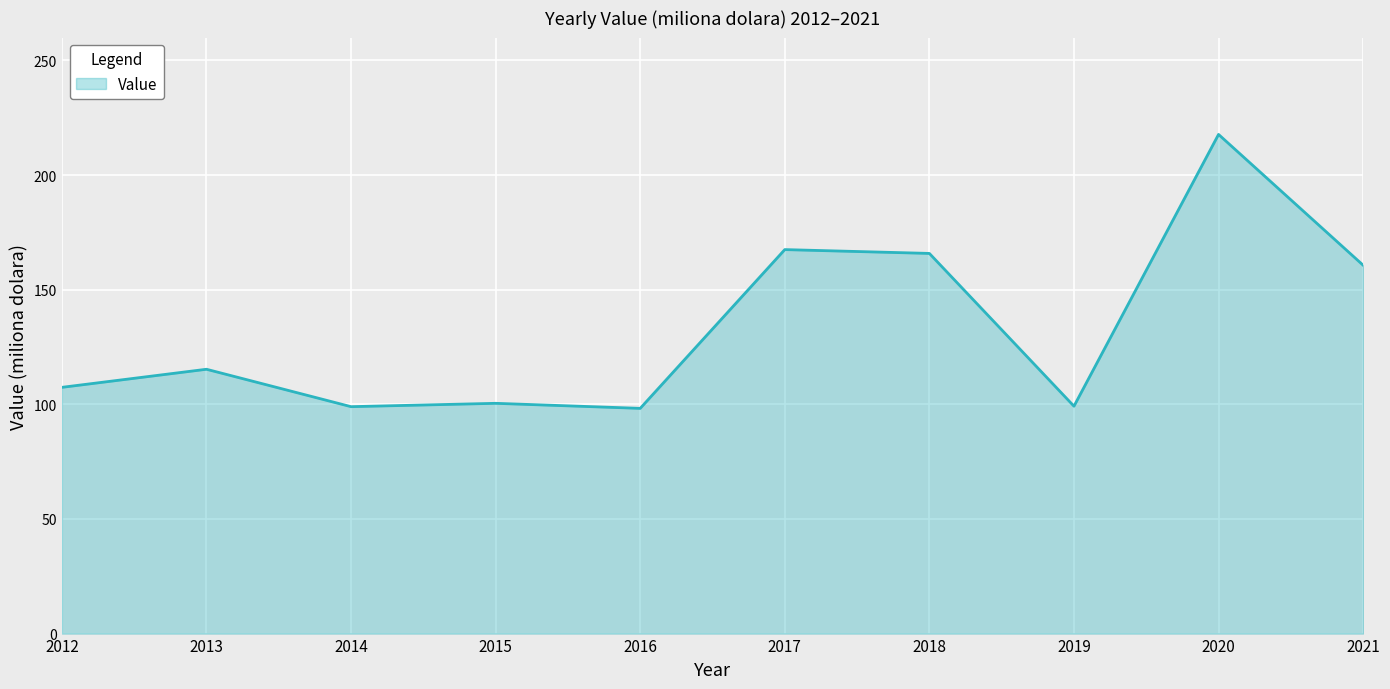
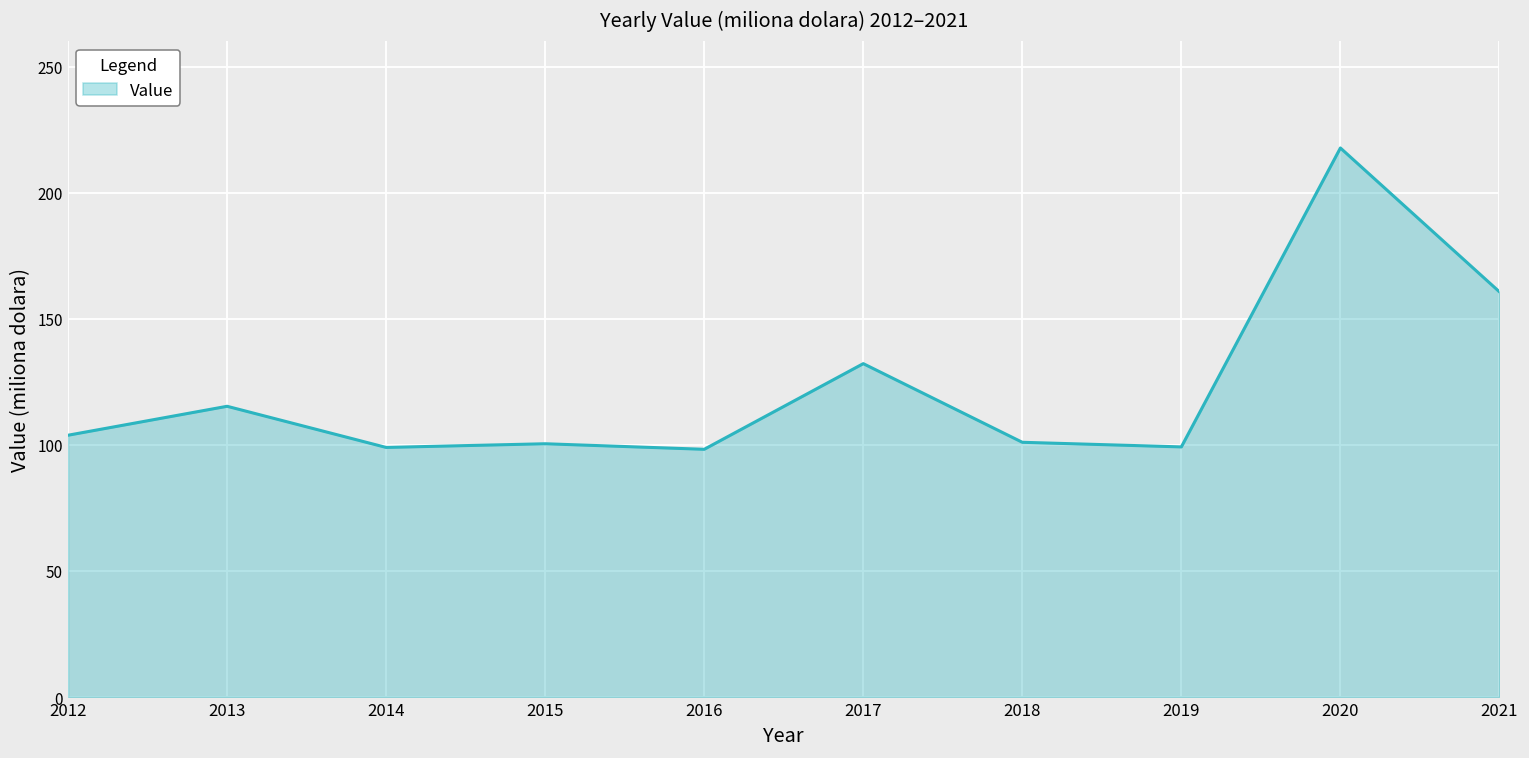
2012: 107 -> 104
2017: 168 -> 132
2018: 166 -> 101
